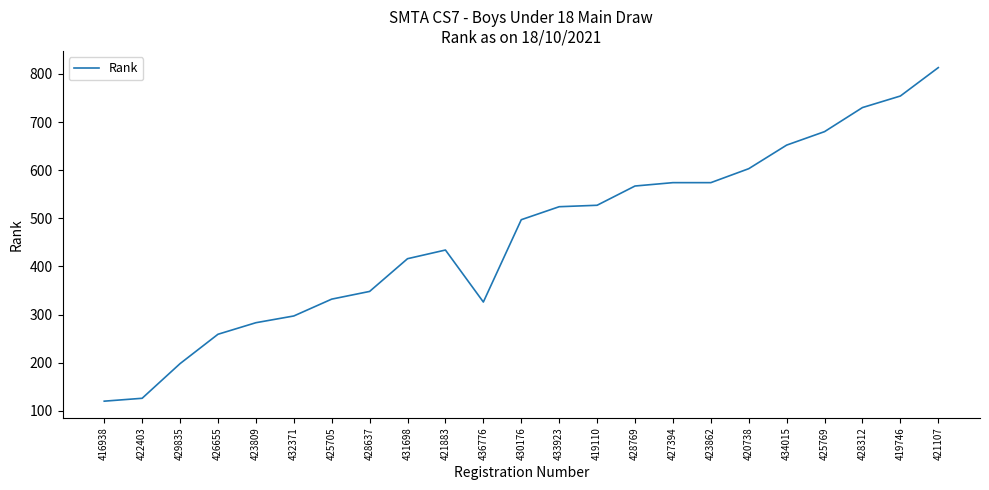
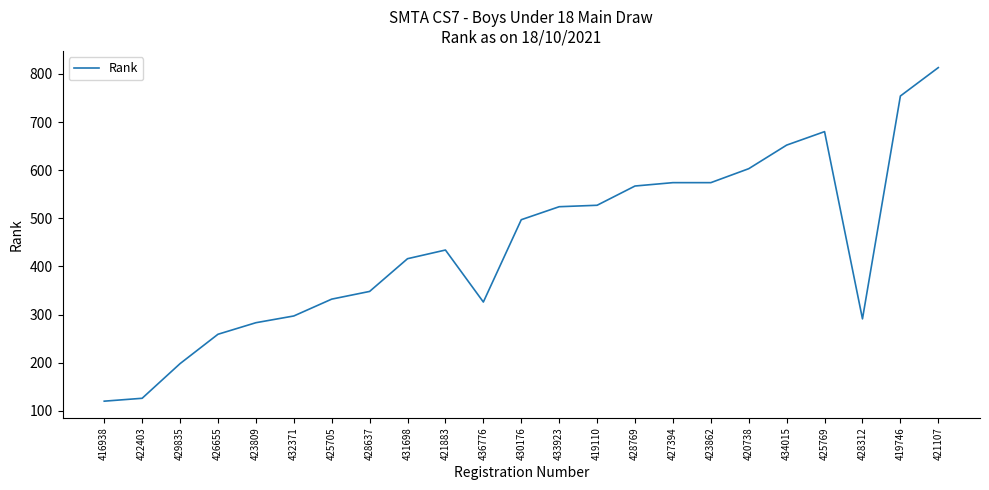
428312: 730 -> 290
